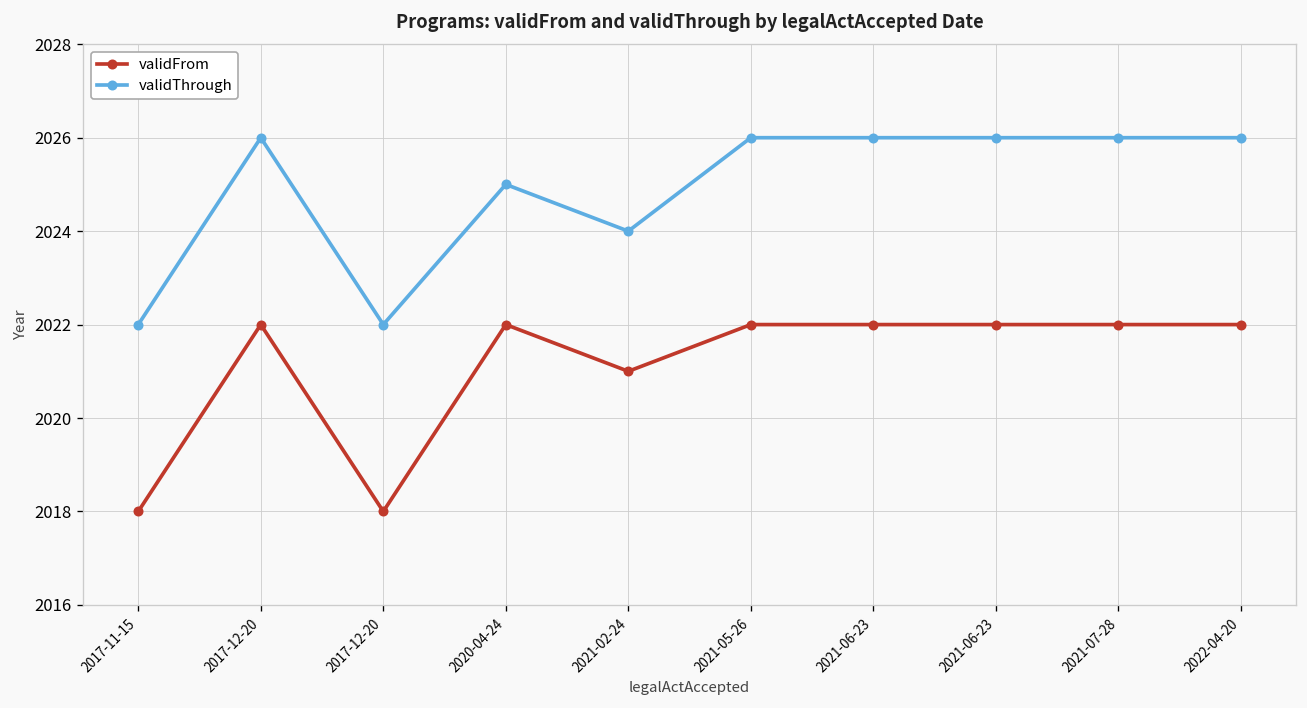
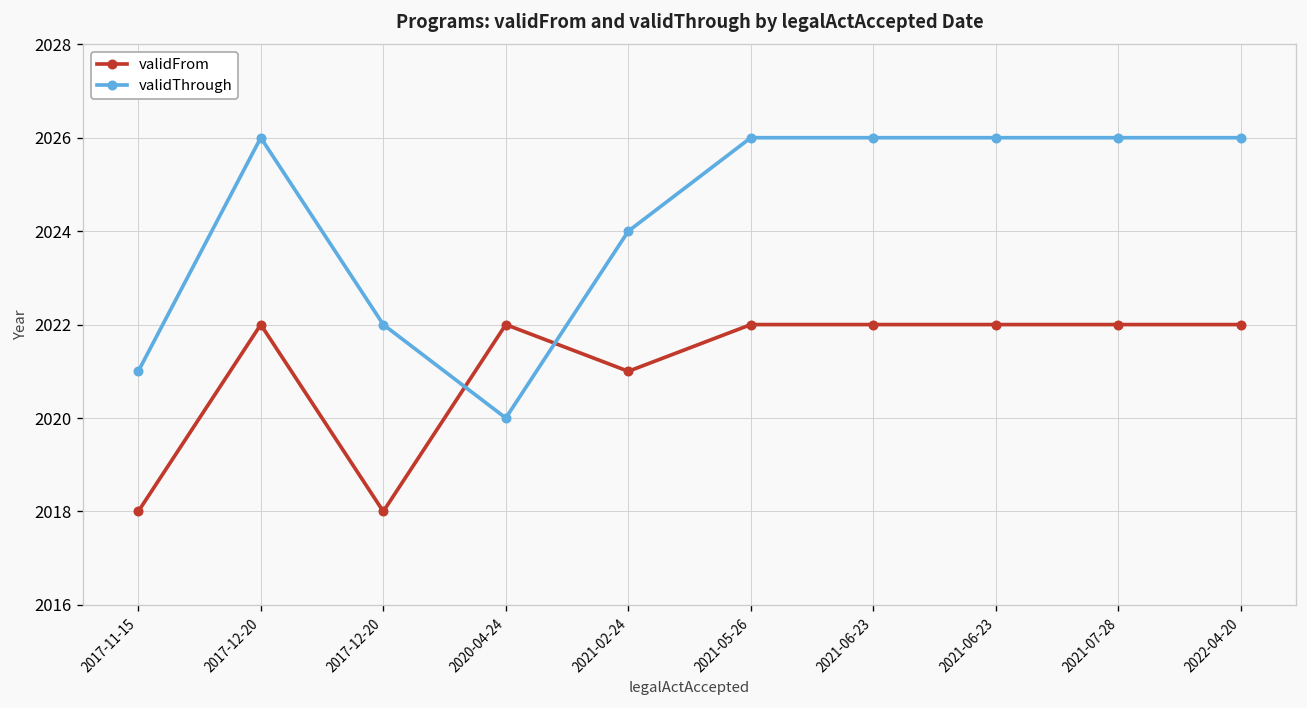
validThrough, 2017-11-15: 2022 -> 2021
validThrough, 2020-04-24: 2025 -> 2020
